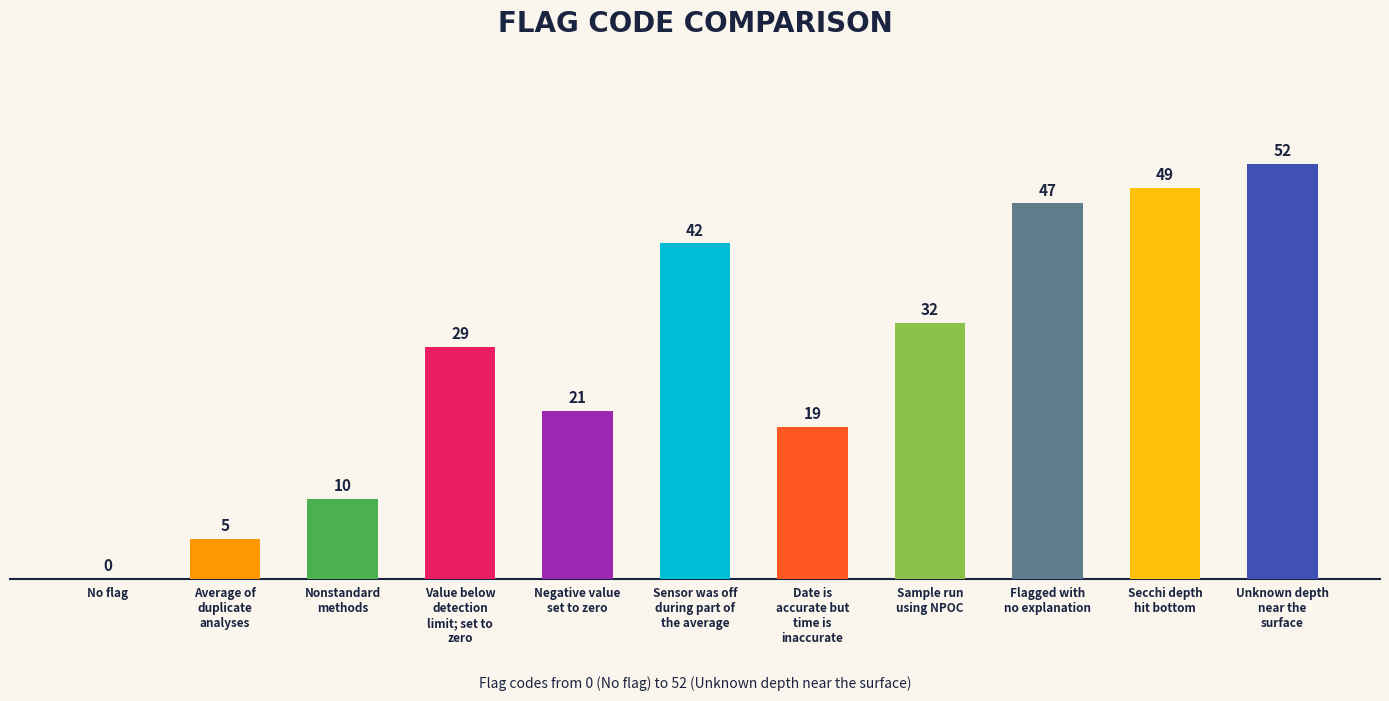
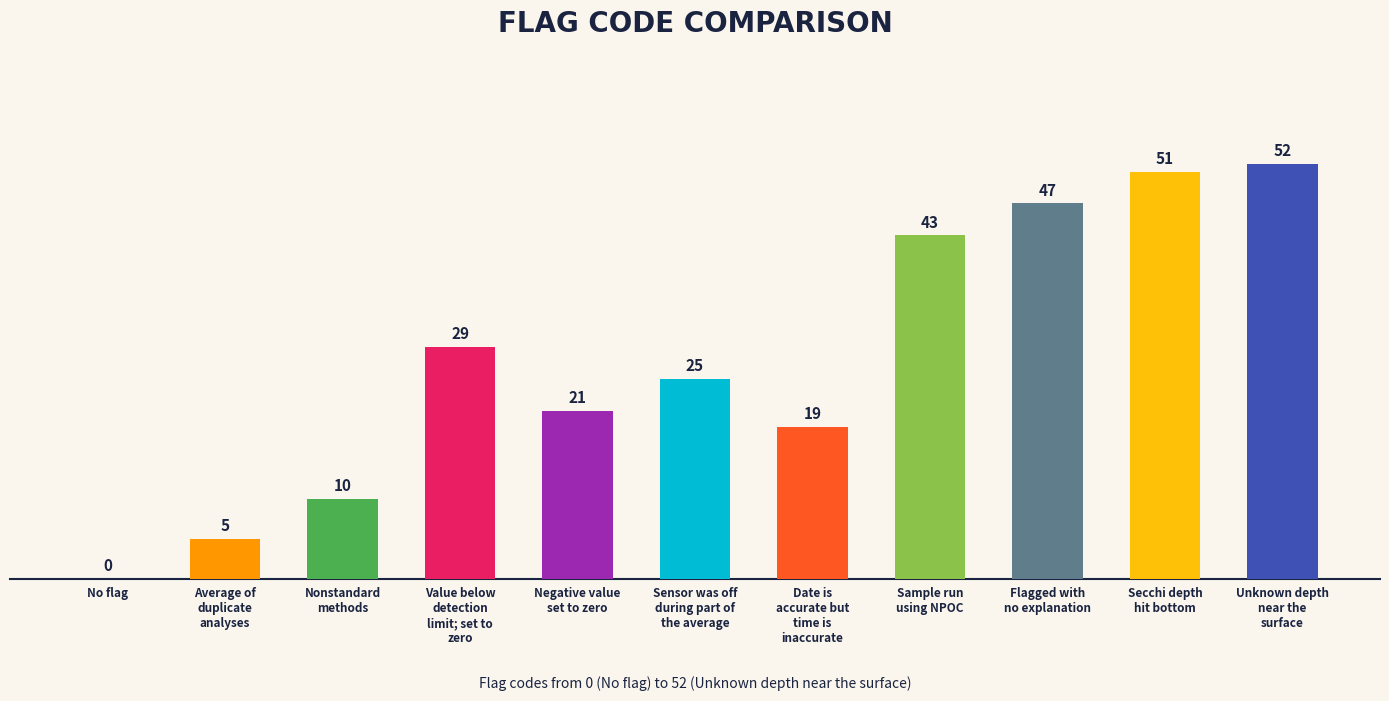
Sensor was off during part of the average: 42 -> 25
Sample run using NPOC: 32 -> 43
Secchi depth hit bottom: 49 -> 51
